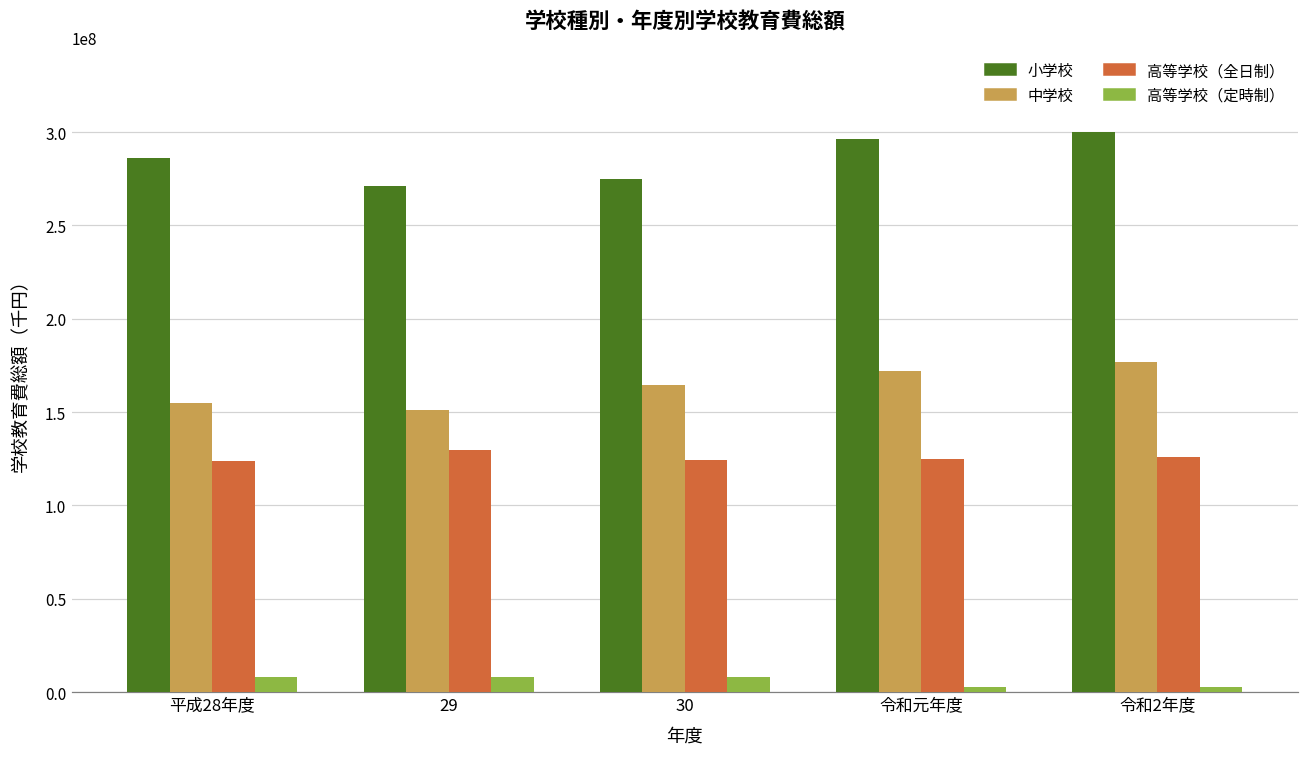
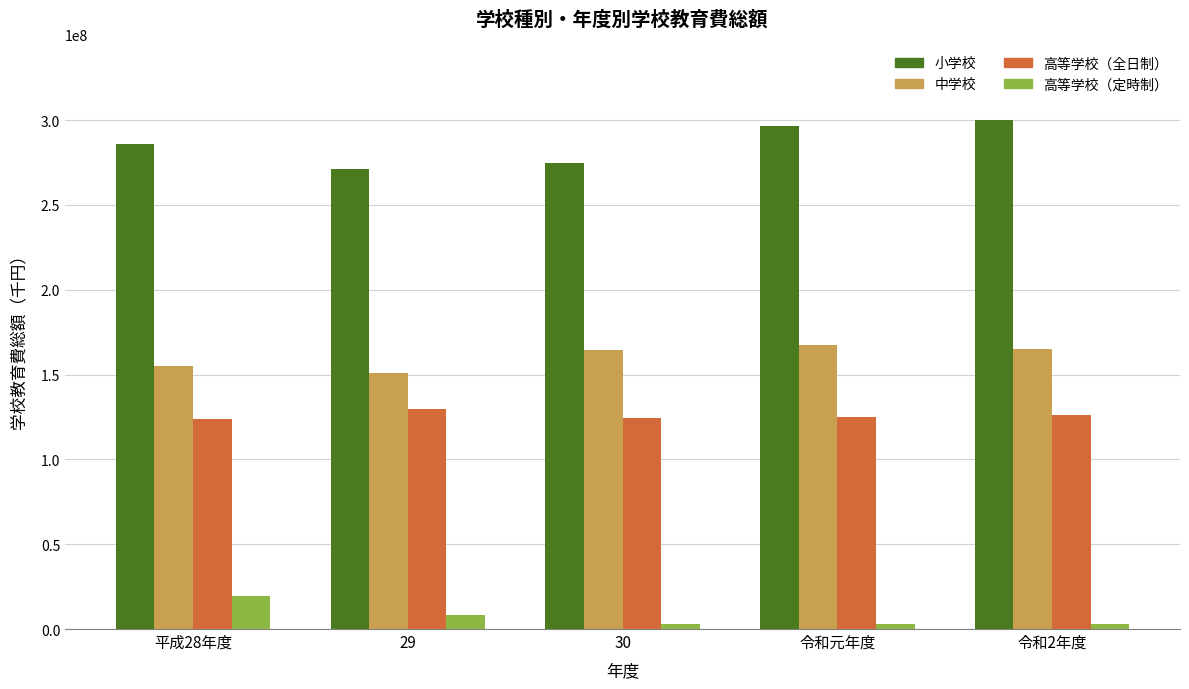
高等学校（定時制）, 平成28年度: 8000000 -> 20000000
高等学校（定時制）, 30: 8000000 -> 3000000
中学校, 令和元年度: 172000000 -> 167000000
中学校, 令和2年度: 177000000 -> 165000000
